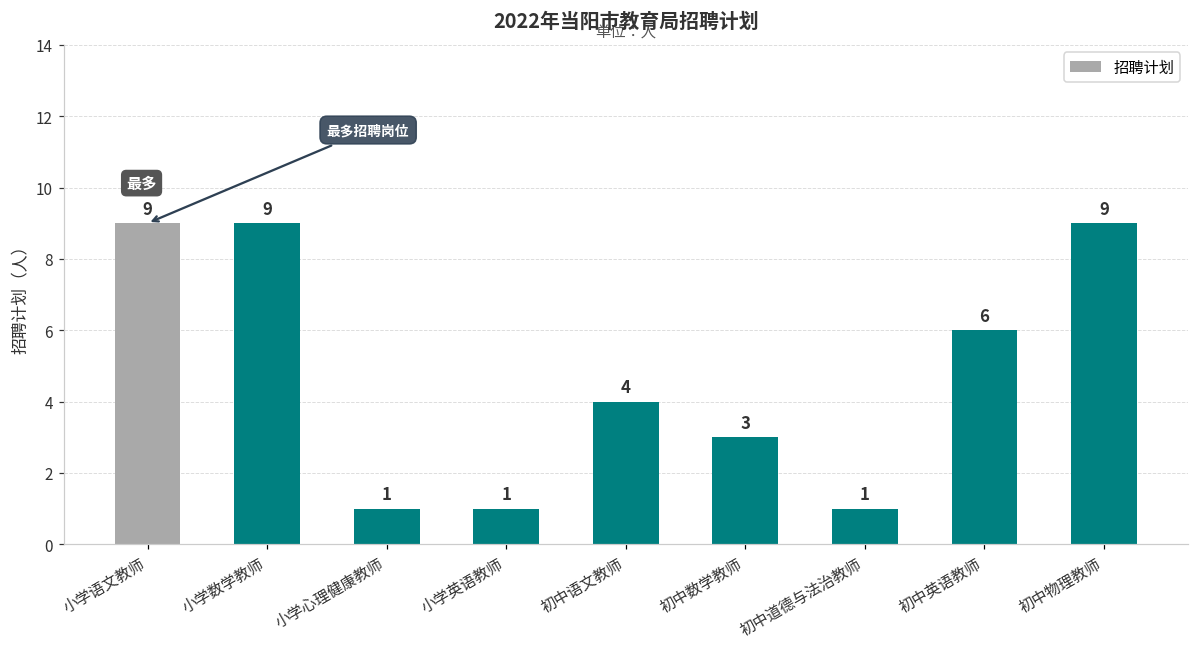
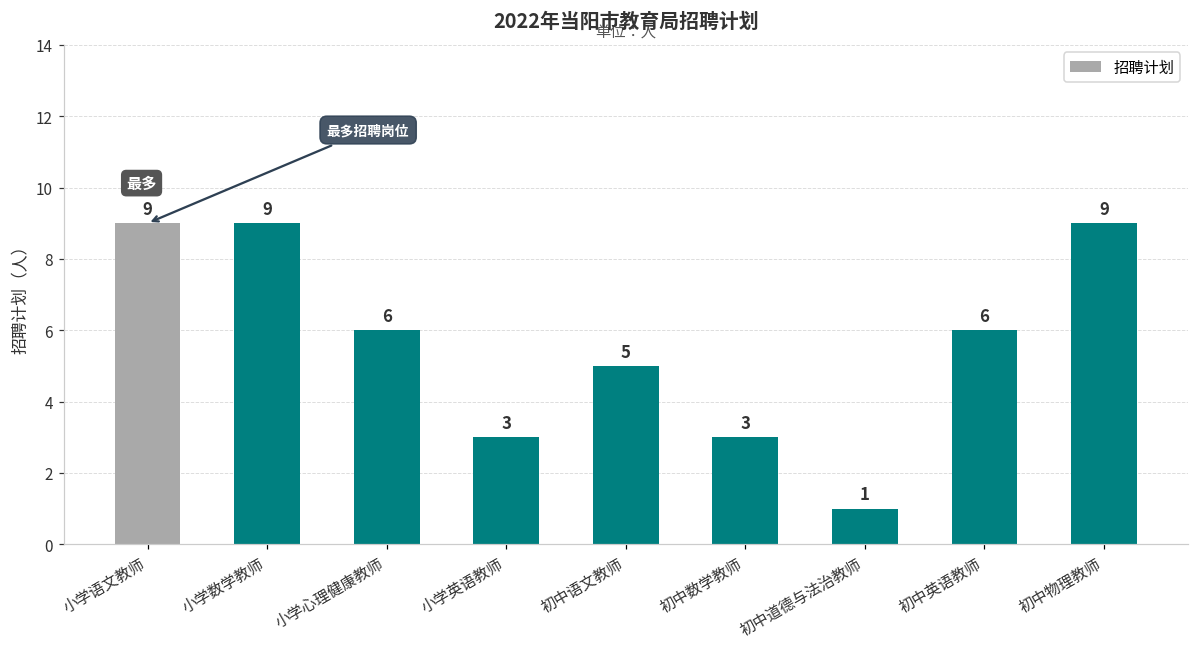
小学心理健康教师: 1 -> 6
小学英语教师: 1 -> 3
初中语文教师: 4 -> 5
